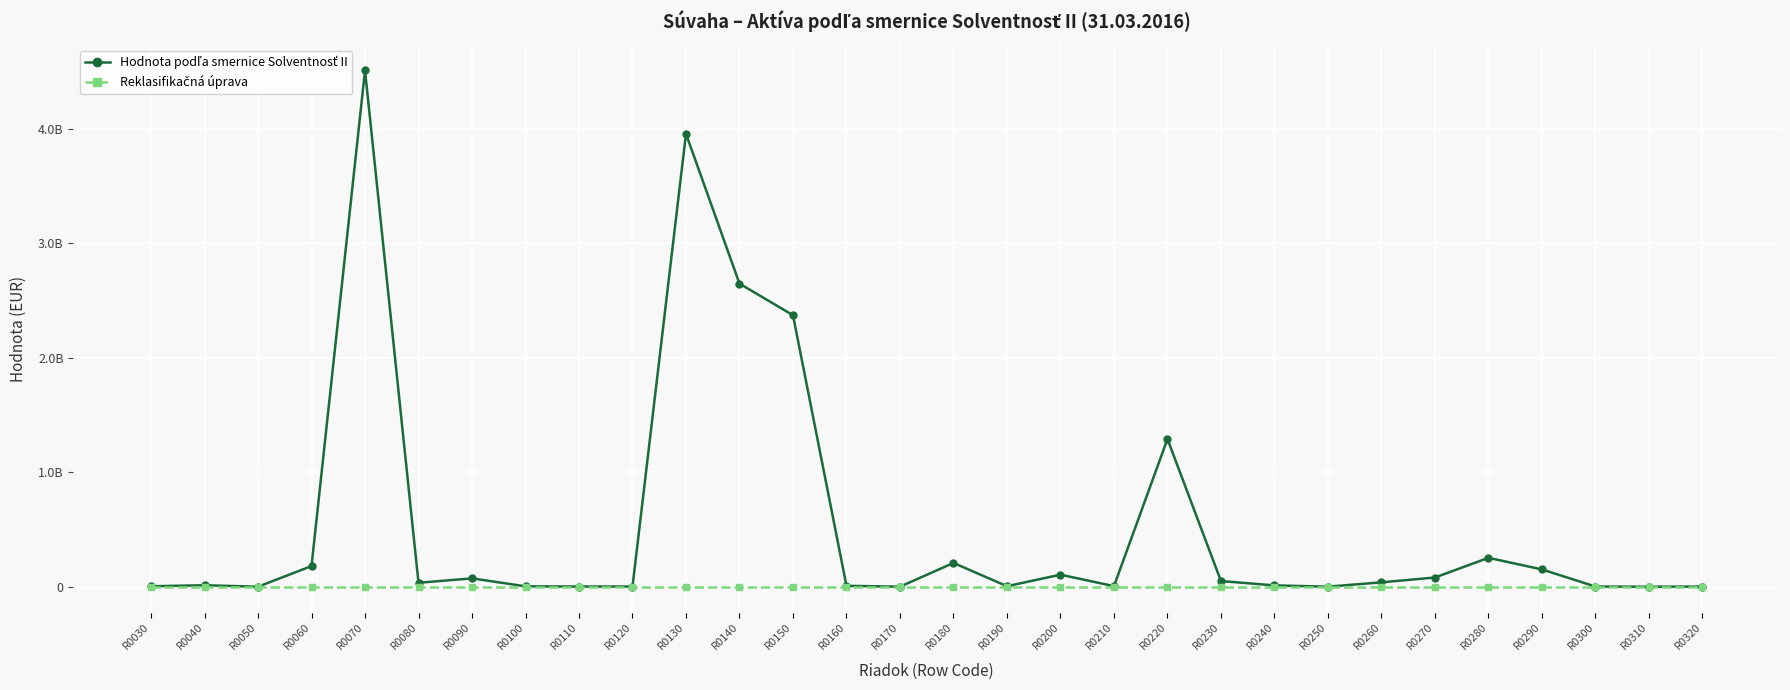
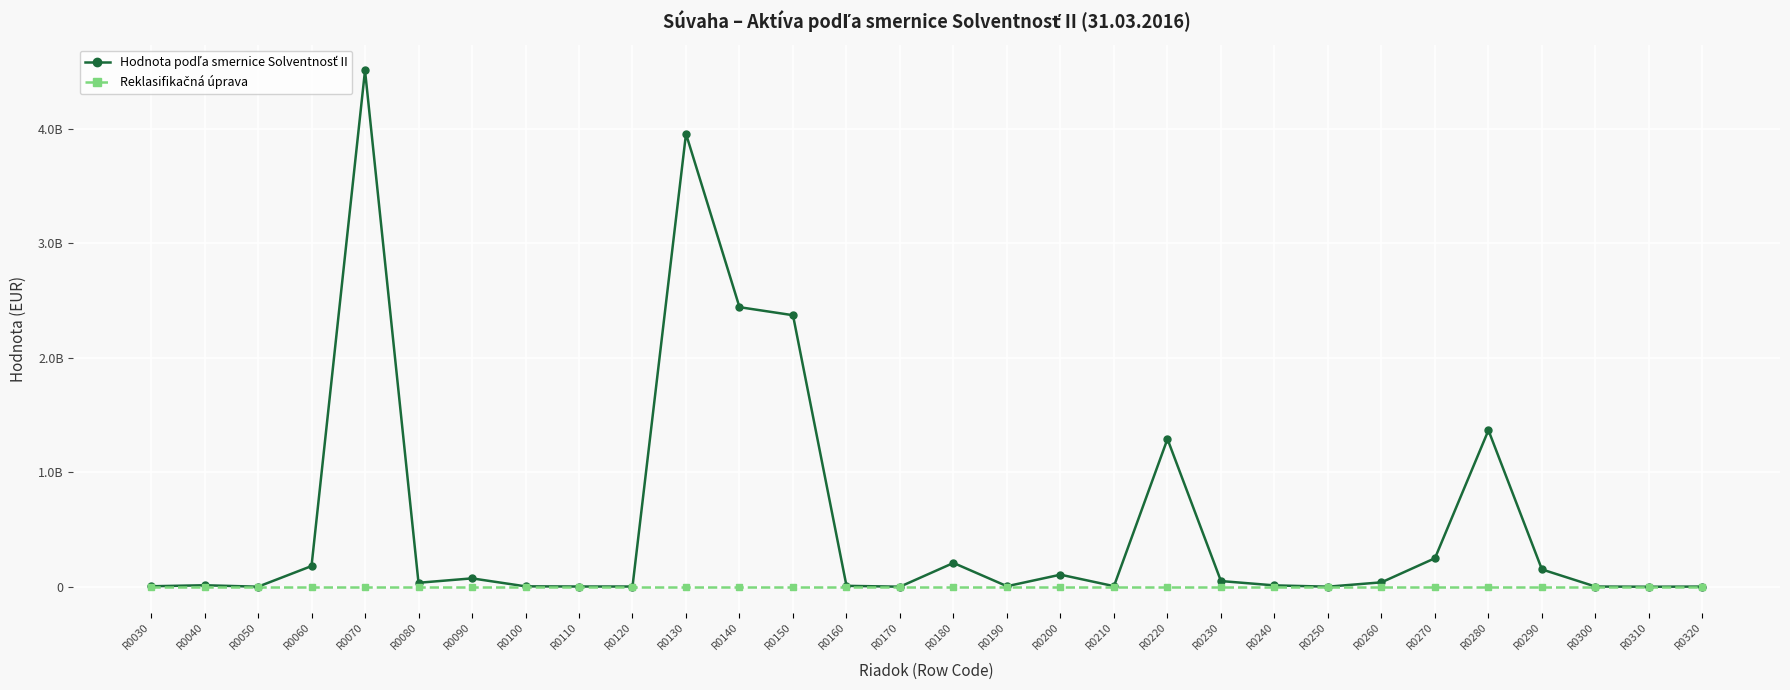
Hodnota podľa smernice Solventnosť II, R0140: 2650000000 -> 2440000000
Hodnota podľa smernice Solventnosť II, R0270: 80000000 -> 250000000
Hodnota podľa smernice Solventnosť II, R0280: 250000000 -> 1370000000
